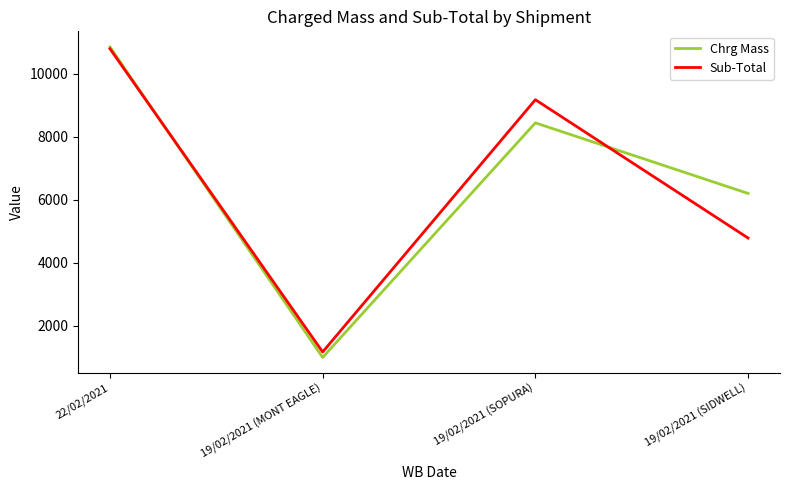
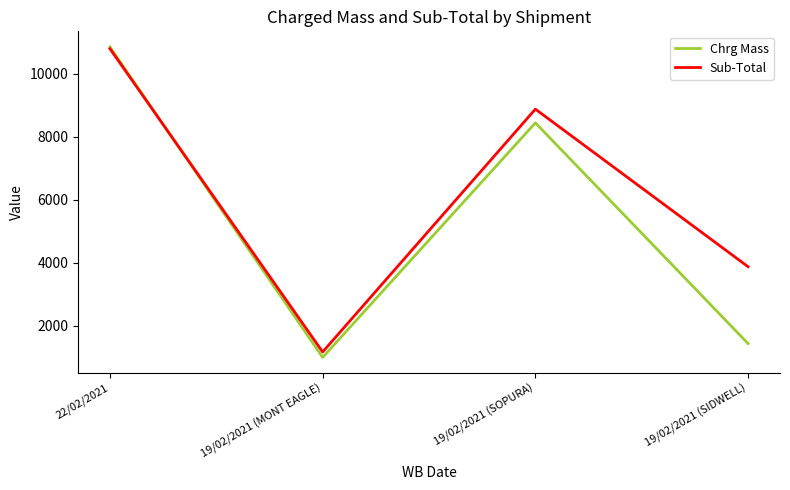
Sub-Total, 19/02/2021 (SOPURA): 9200 -> 8900
Chrg Mass, 19/02/2021 (SIDWELL): 6200 -> 1400
Sub-Total, 19/02/2021 (SIDWELL): 4800 -> 3900
